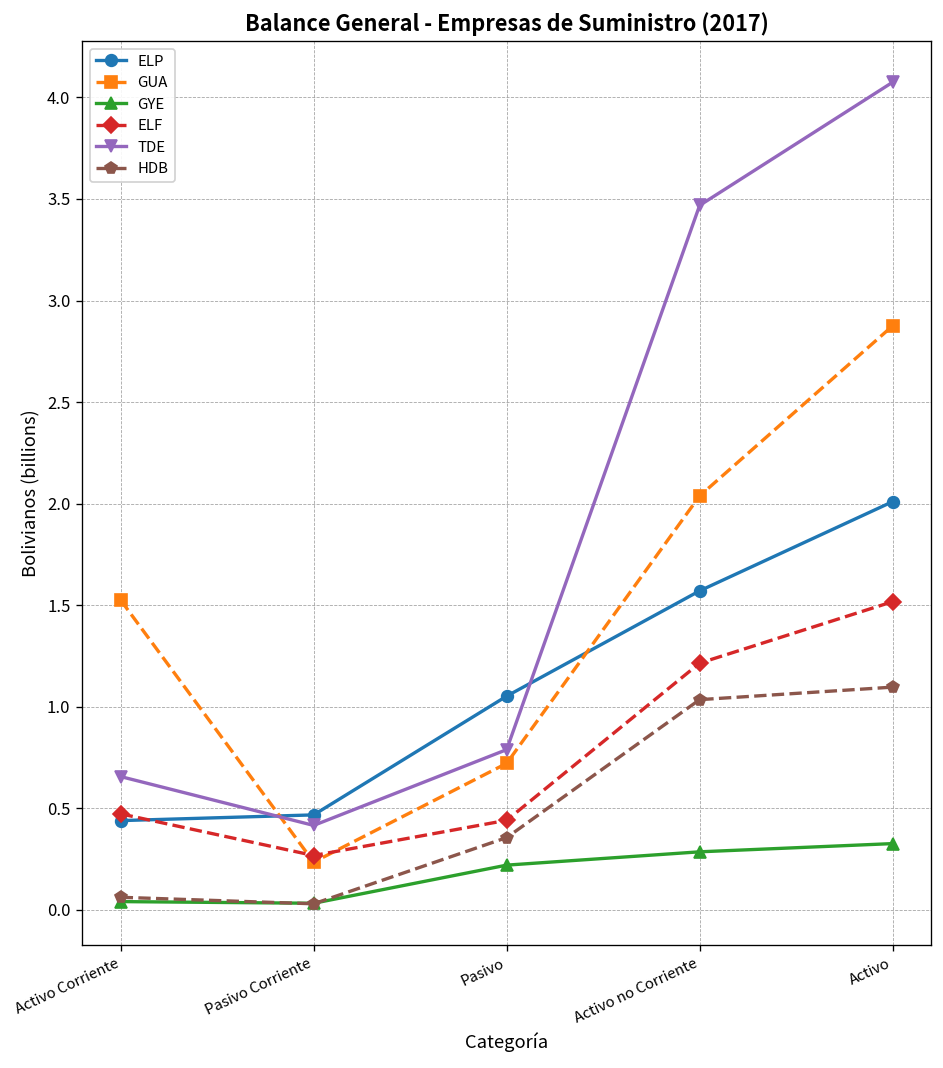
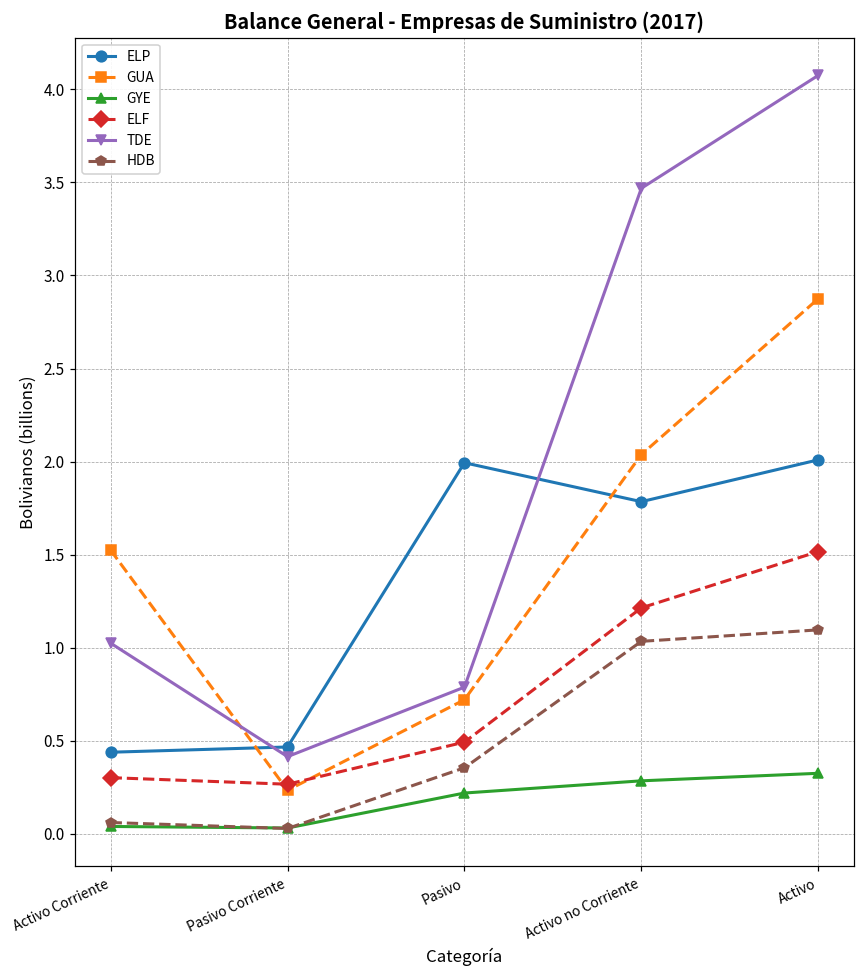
ELF, Activo Corriente: 0.47 -> 0.30
TDE, Activo Corriente: 0.66 -> 1.03
ELP, Pasivo: 1.05 -> 1.99
ELF, Pasivo: 0.44 -> 0.49
ELP, Activo no Corriente: 1.57 -> 1.79
